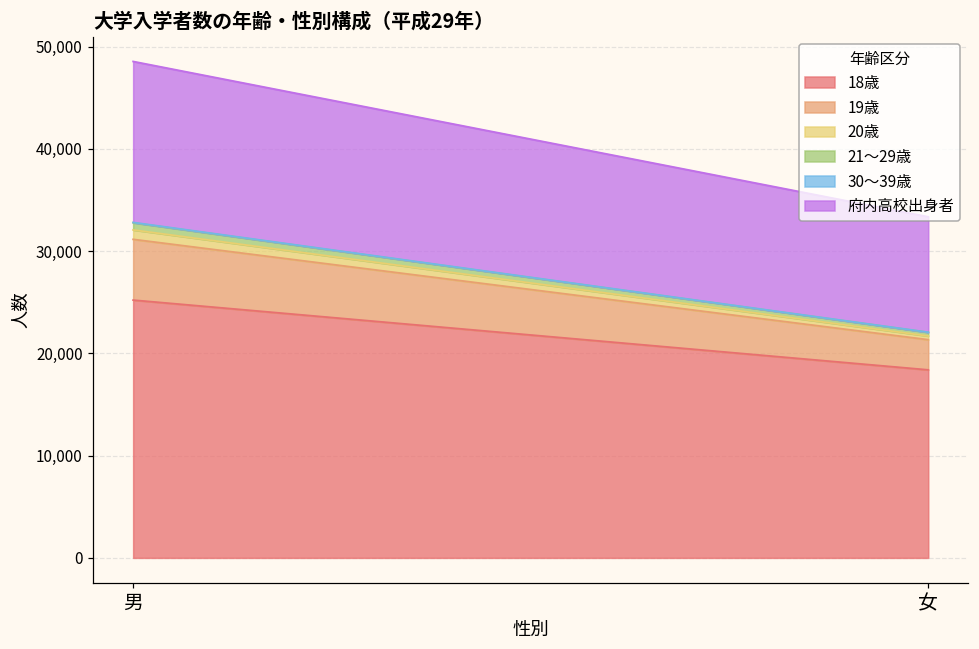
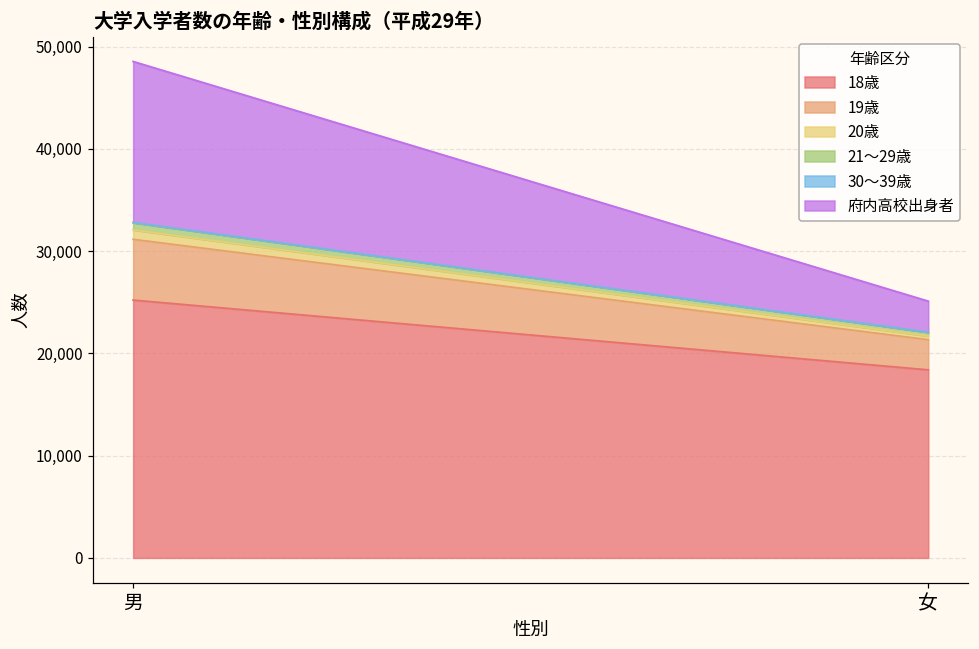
府内高校出身者, 女: 11,000 -> 3,000
